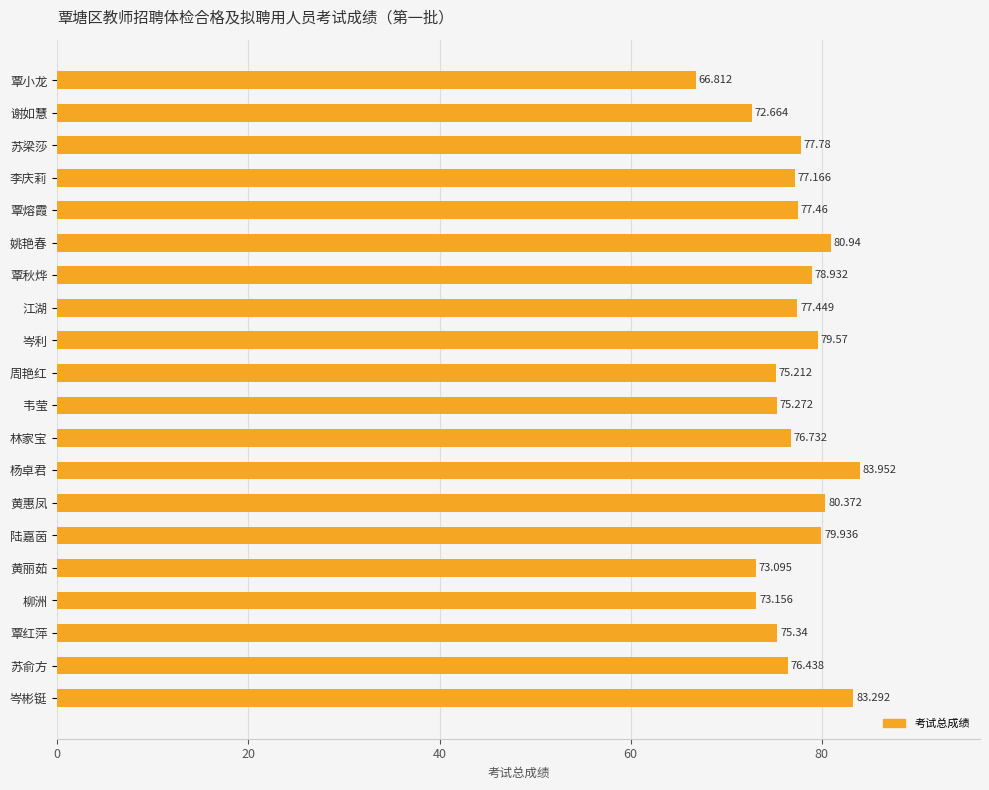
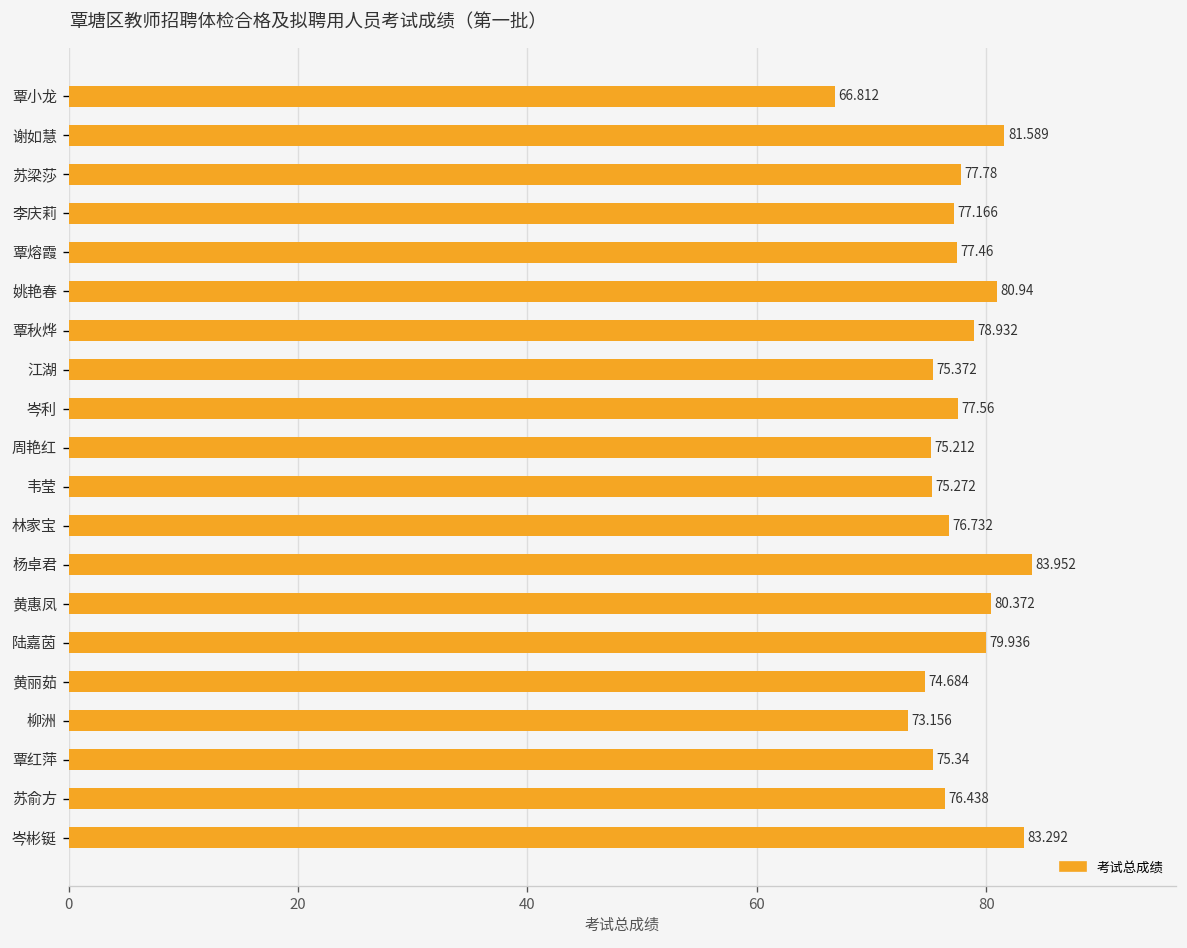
谢如慧: 72.664 -> 81.589
江湖: 77.449 -> 75.372
岑利: 79.57 -> 77.56
黄丽茹: 73.095 -> 74.684
